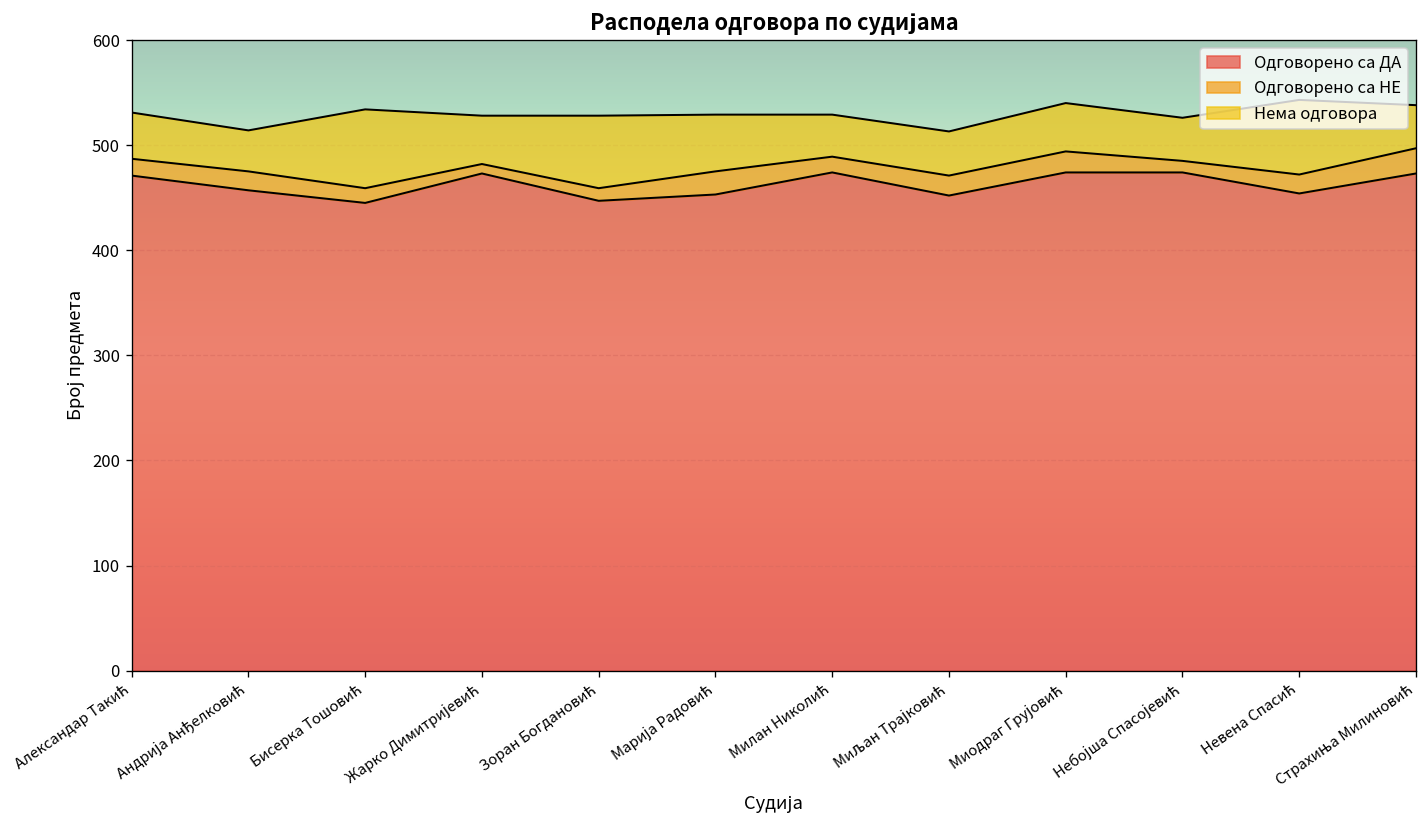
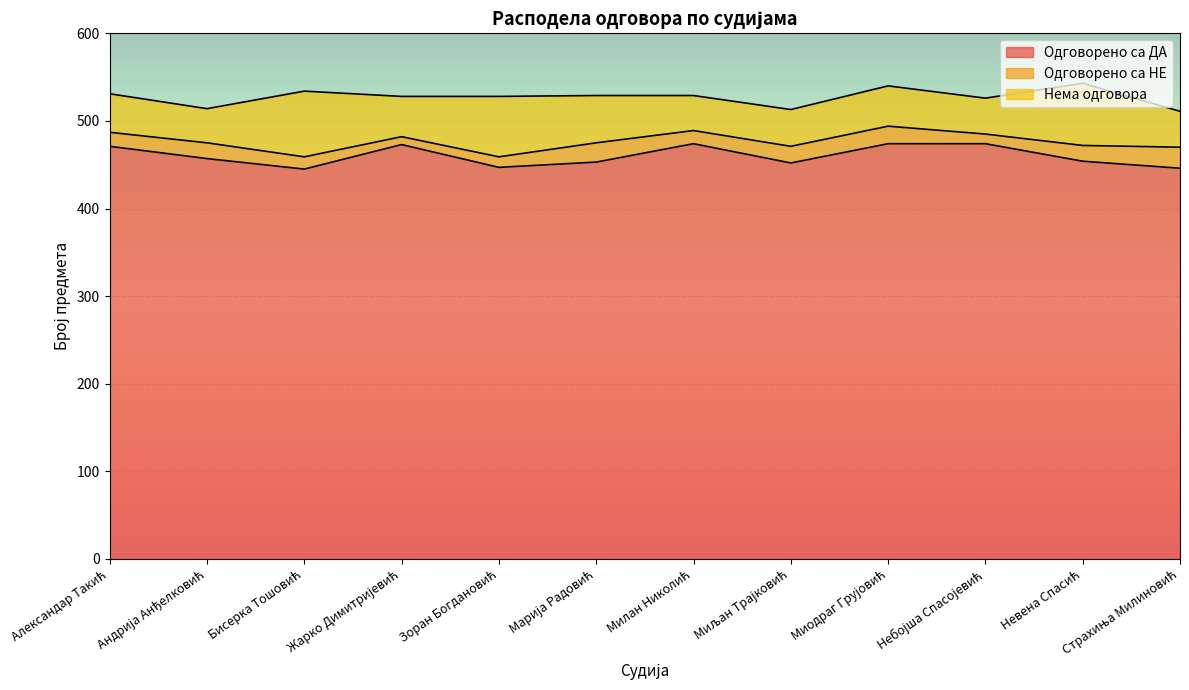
Одговорено са ДА, Страхиња Милиновић: 470 -> 450
